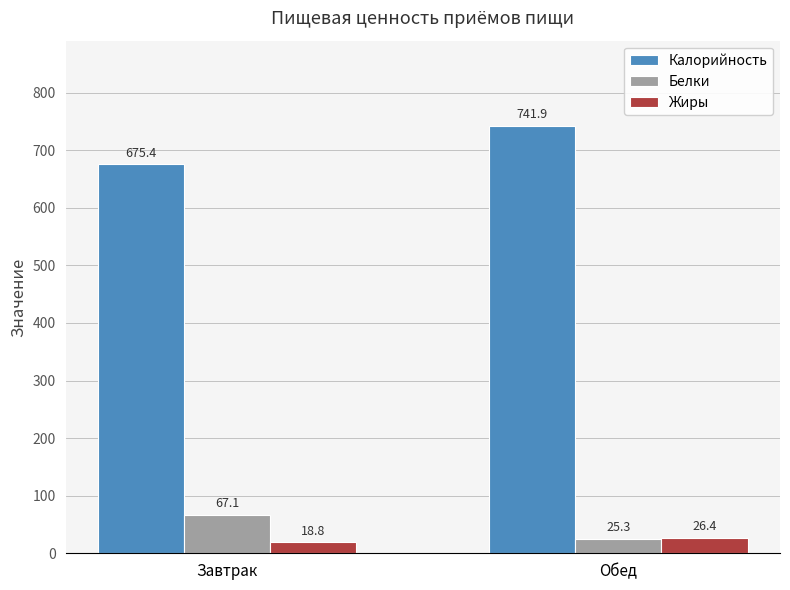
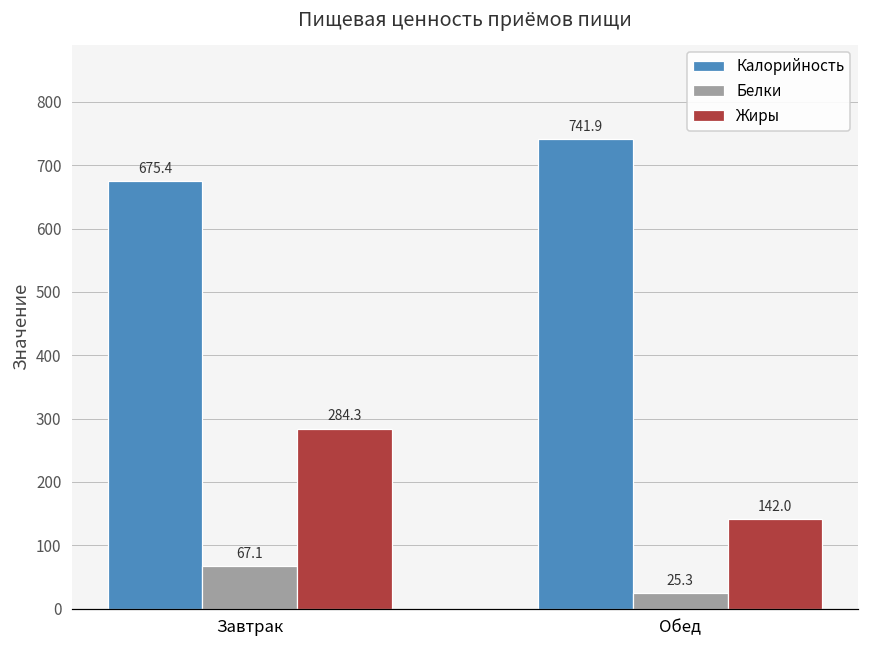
Жиры, Завтрак: 18.8 -> 284.3
Жиры, Обед: 26.4 -> 142.0
